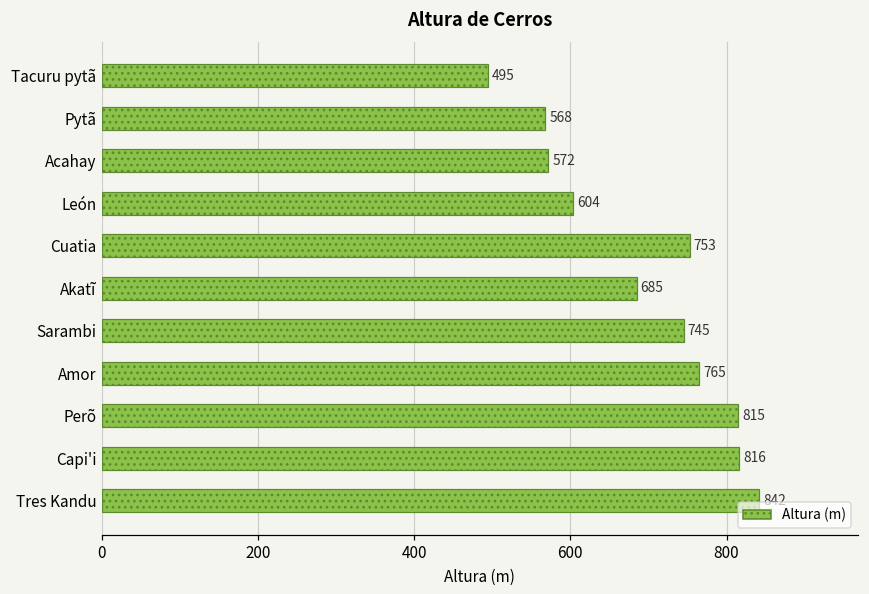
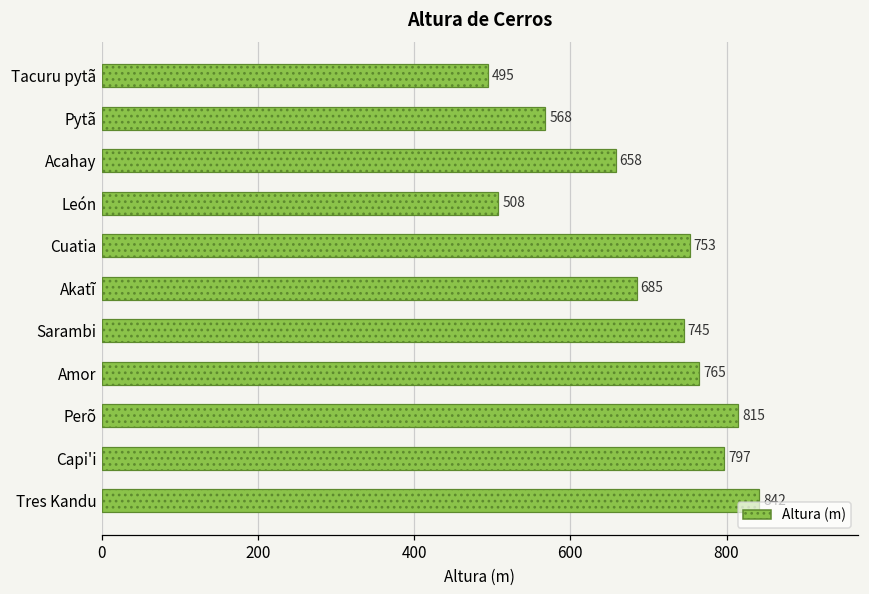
Acahay: 572 -> 658
León: 604 -> 508
Capi'i: 816 -> 797
